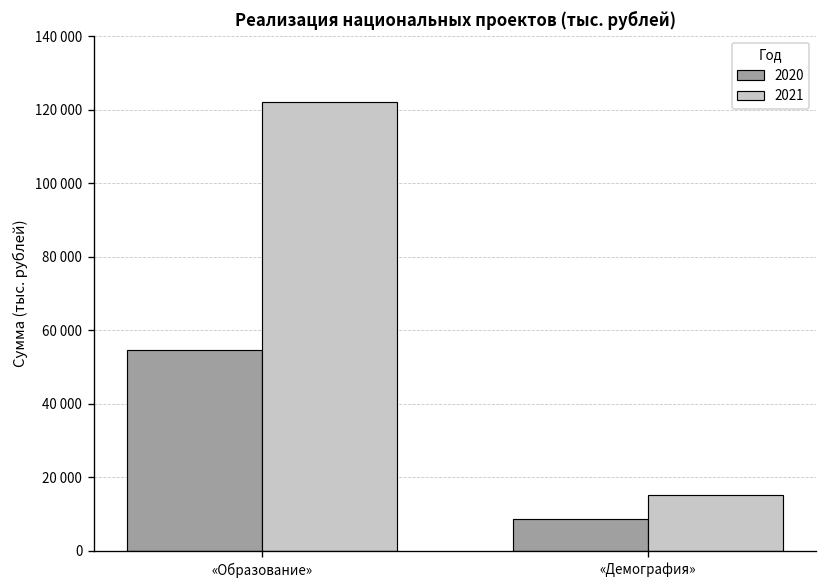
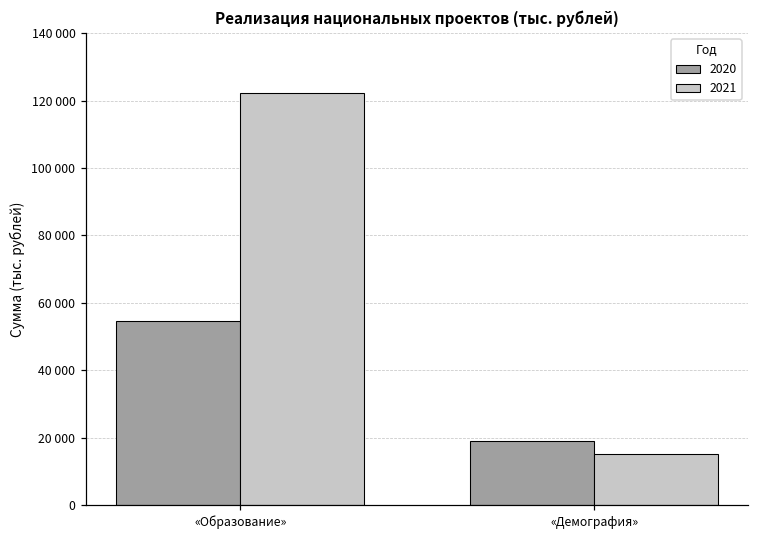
2020, «Демография»: 9000 -> 19000
